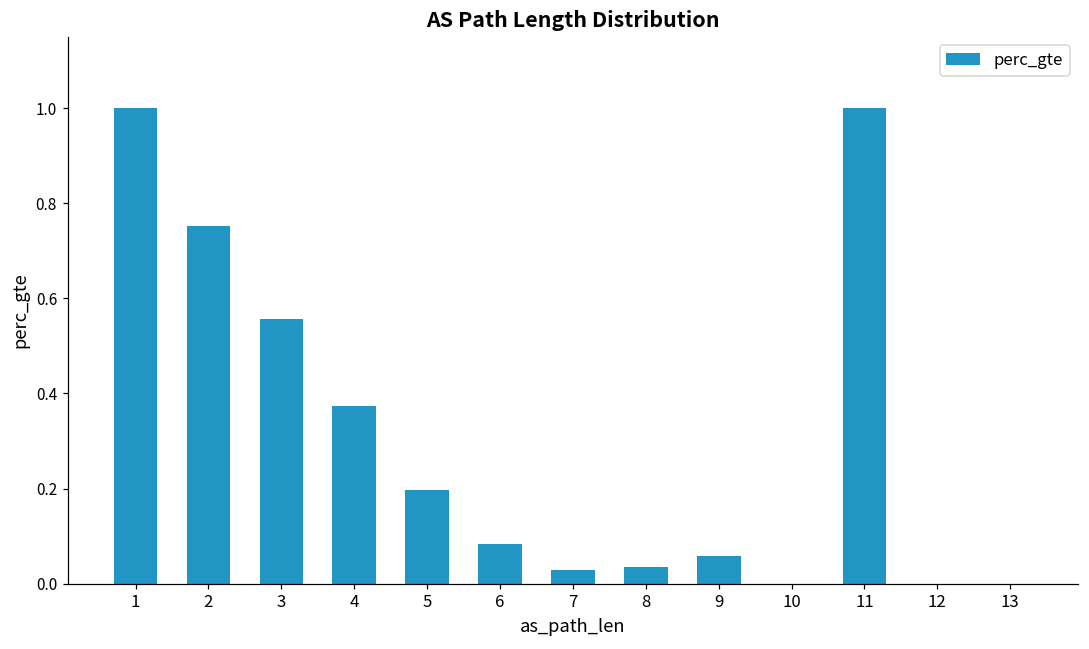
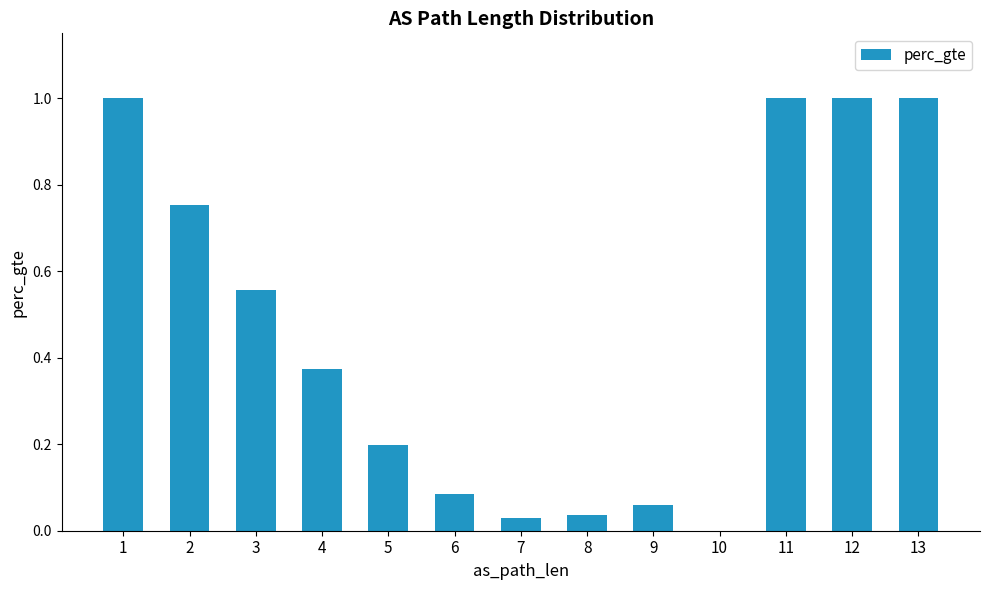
12: 0 -> 1
13: 0 -> 1
